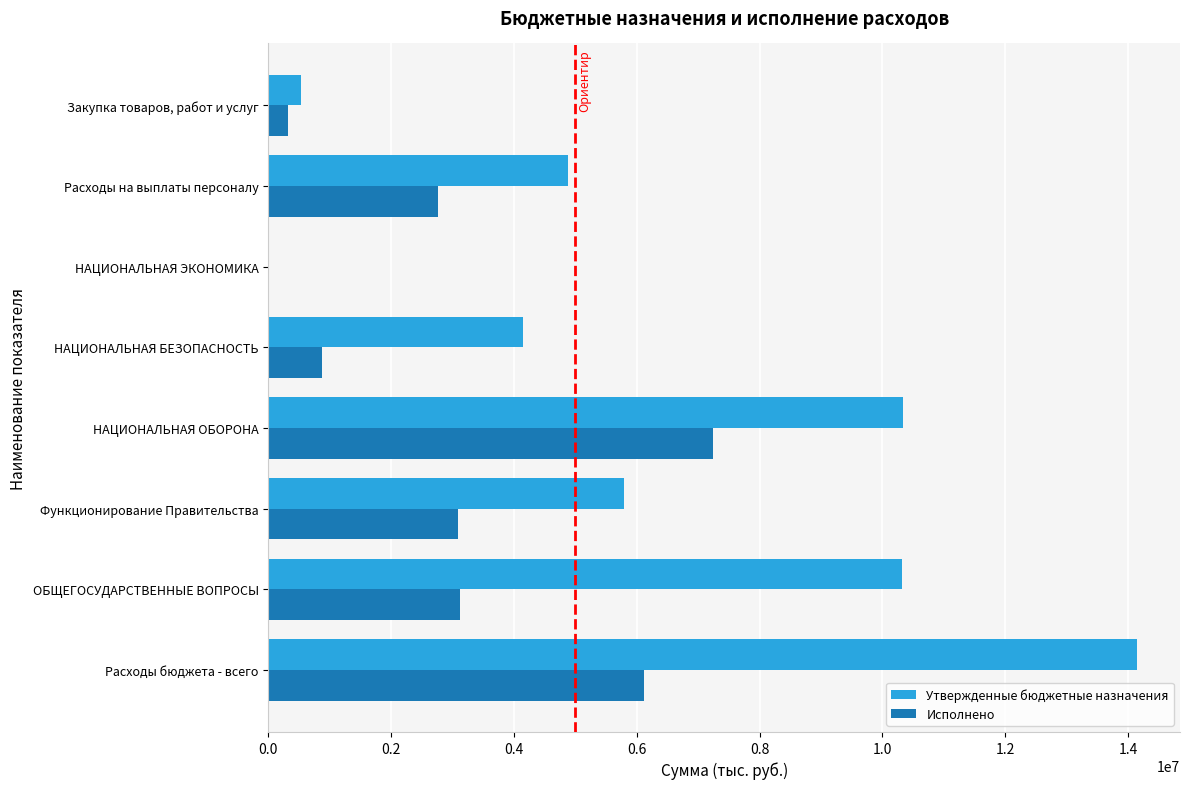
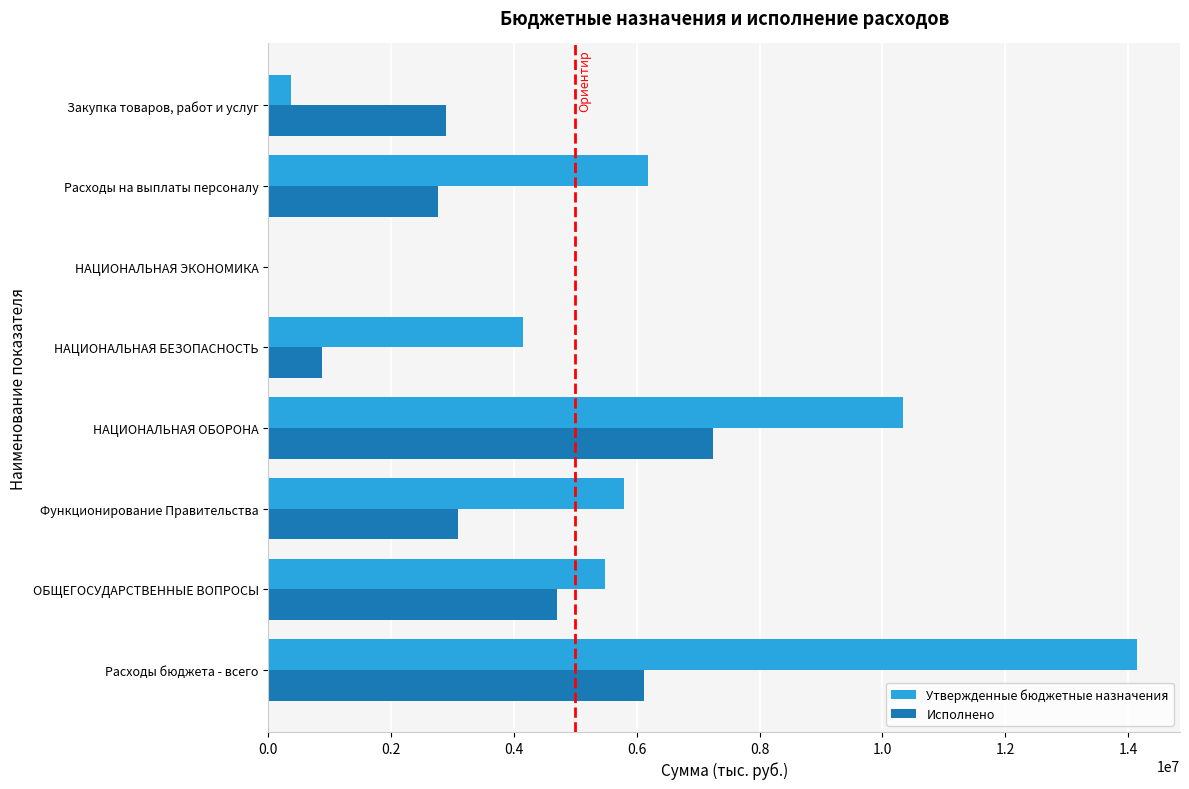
Утвержденные бюджетные назначения, Закупка товаров, работ и услуг: 500000 -> 400000
Исполнено, Закупка товаров, работ и услуг: 300000 -> 2900000
Утвержденные бюджетные назначения, Расходы на выплаты персоналу: 4900000 -> 6200000
Утвержденные бюджетные назначения, ОБЩЕГОСУДАРСТВЕННЫЕ ВОПРОСЫ: 10300000 -> 5500000
Исполнено, ОБЩЕГОСУДАРСТВЕННЫЕ ВОПРОСЫ: 3100000 -> 4700000
